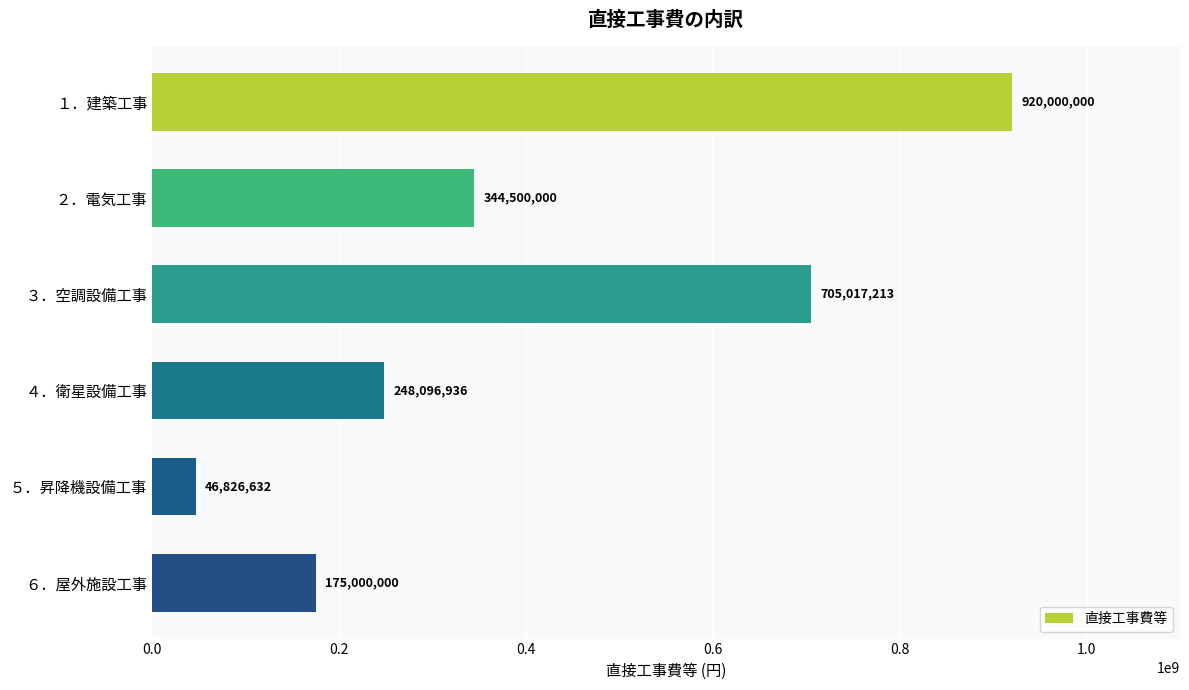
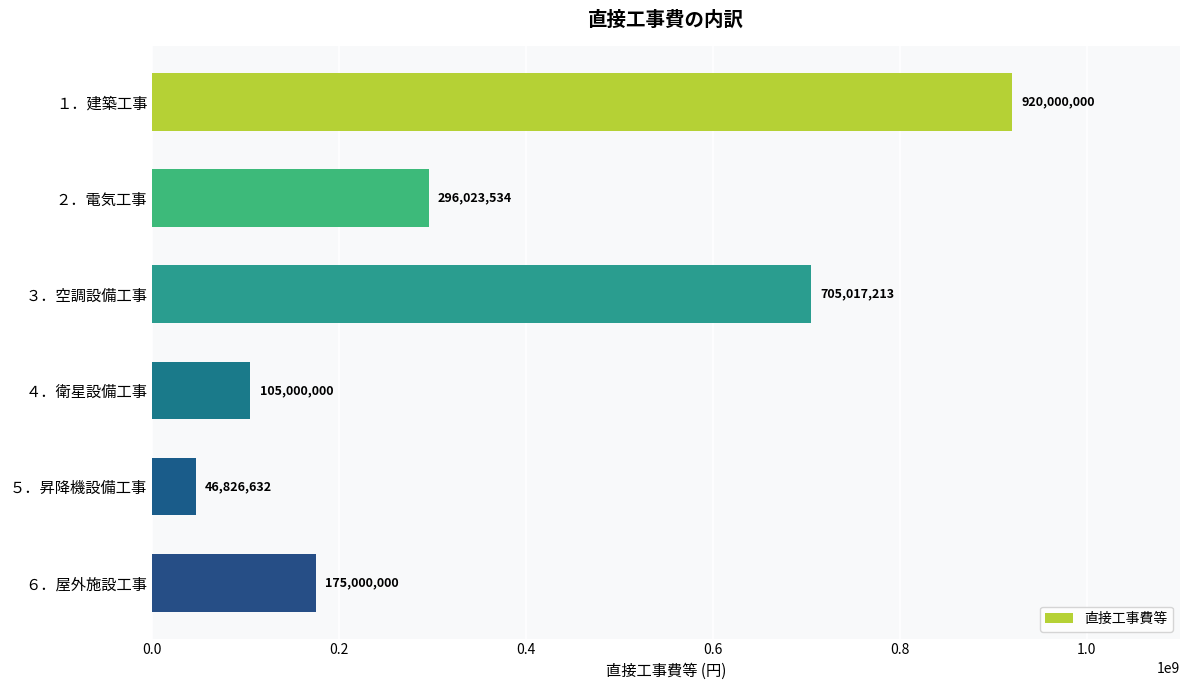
２．電気工事: 344,500,000 -> 296,023,534
４．衛星設備工事: 248,096,936 -> 105,000,000
